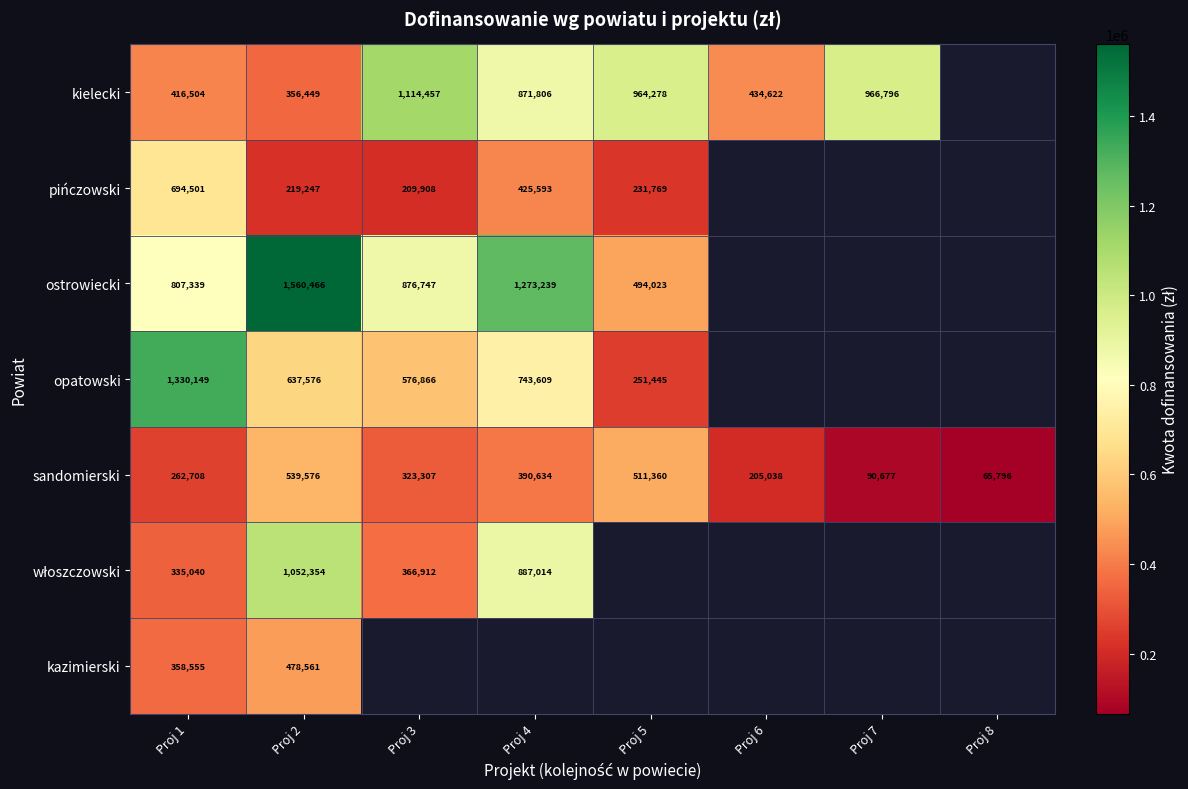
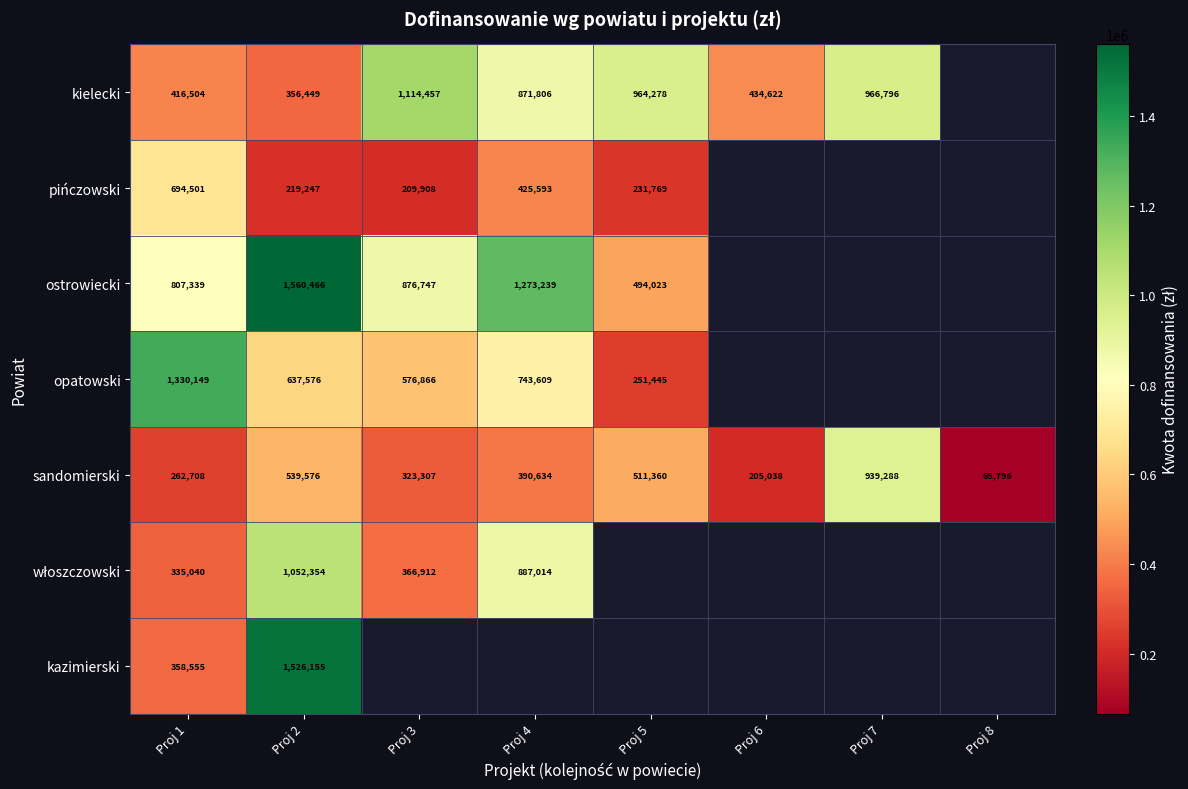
sandomierski, Proj 7: 90,677 -> 939,288
kazimierski, Proj 2: 478,561 -> 1,526,155
